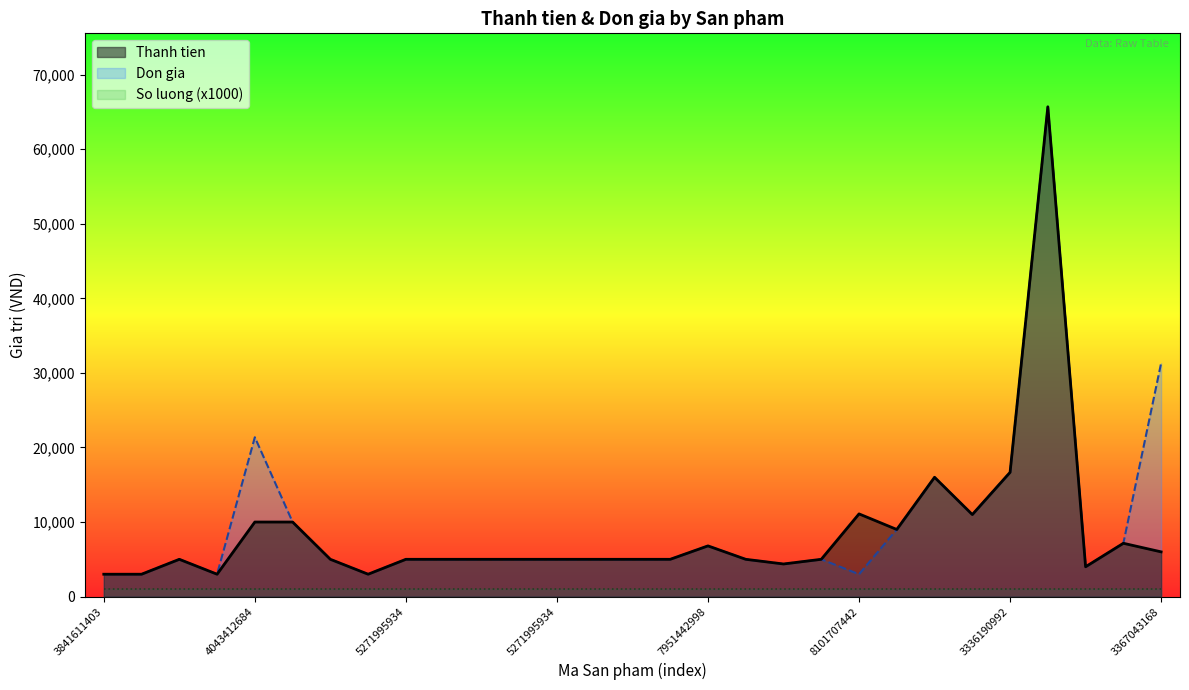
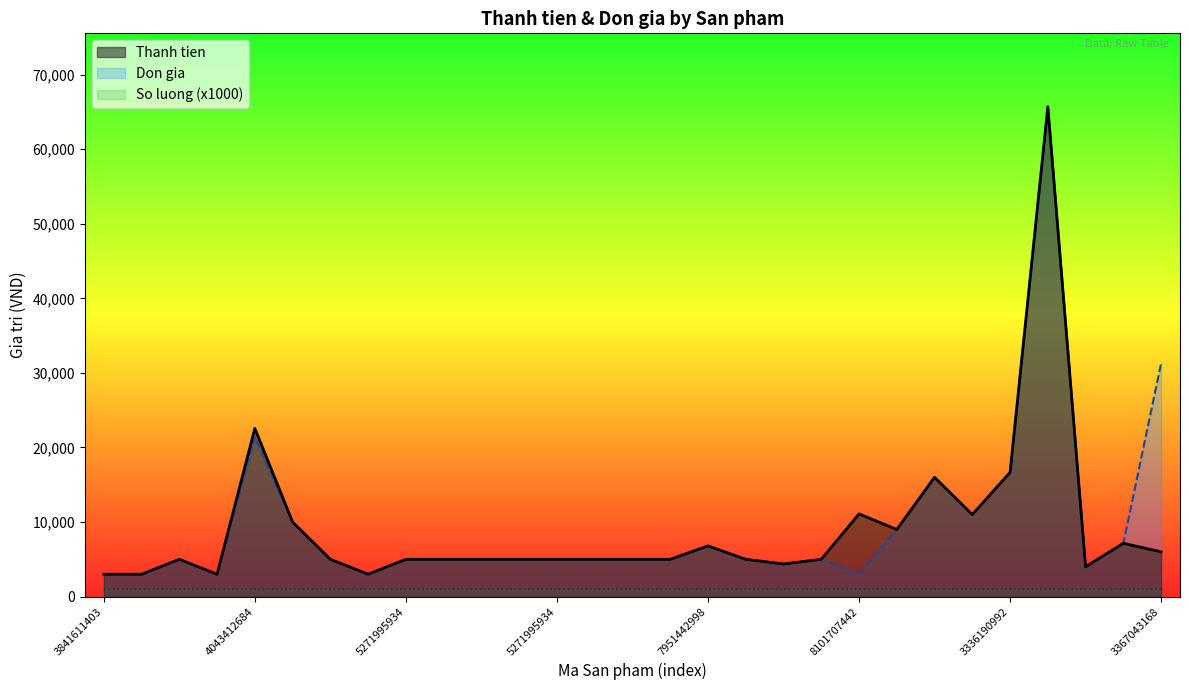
Thanh tien, 4043412684: 10,000 -> 23,000
